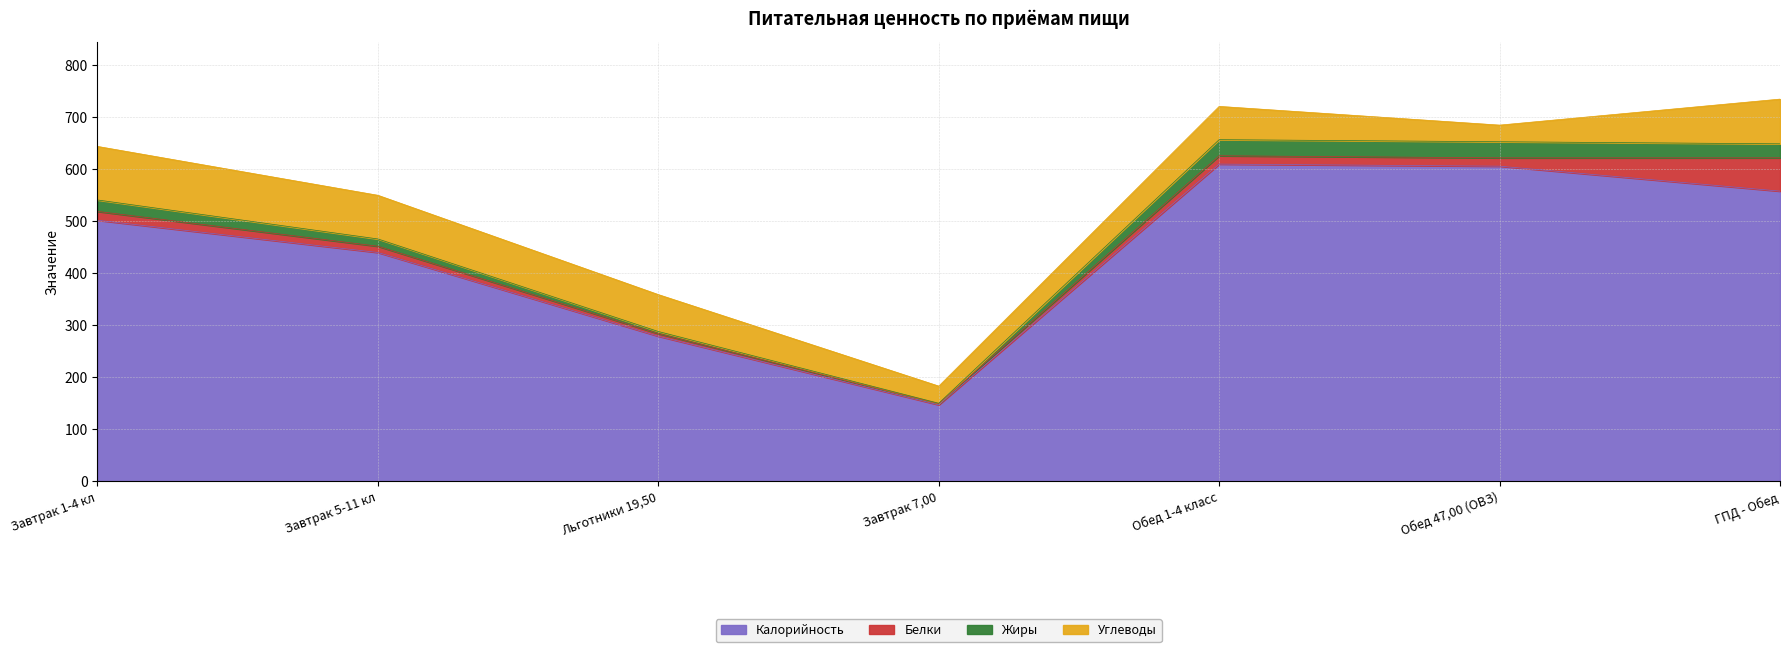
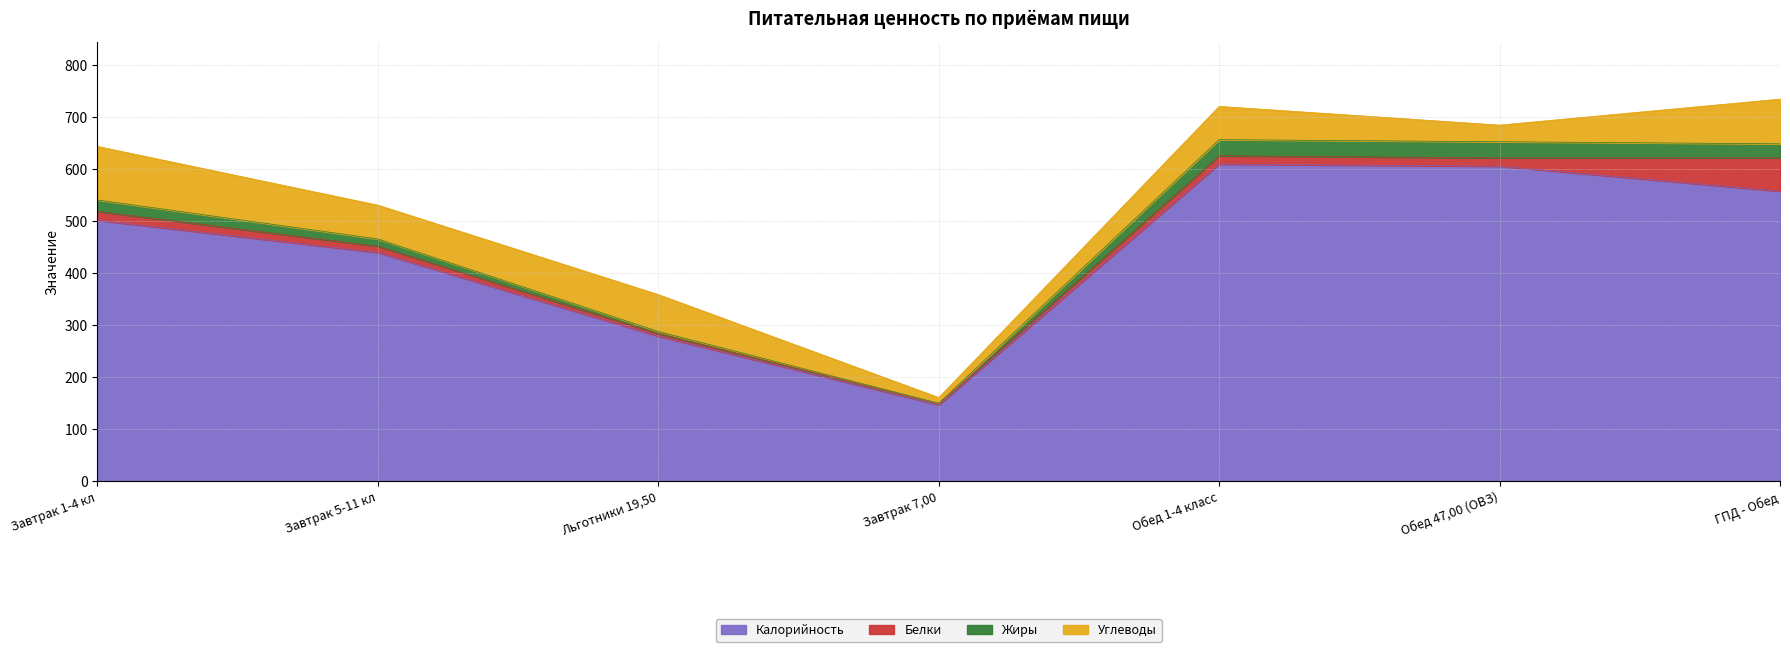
Углеводы, Завтрак 5-11 кл: 80 -> 70
Углеводы, Завтрак 7,00: 30 -> 10
